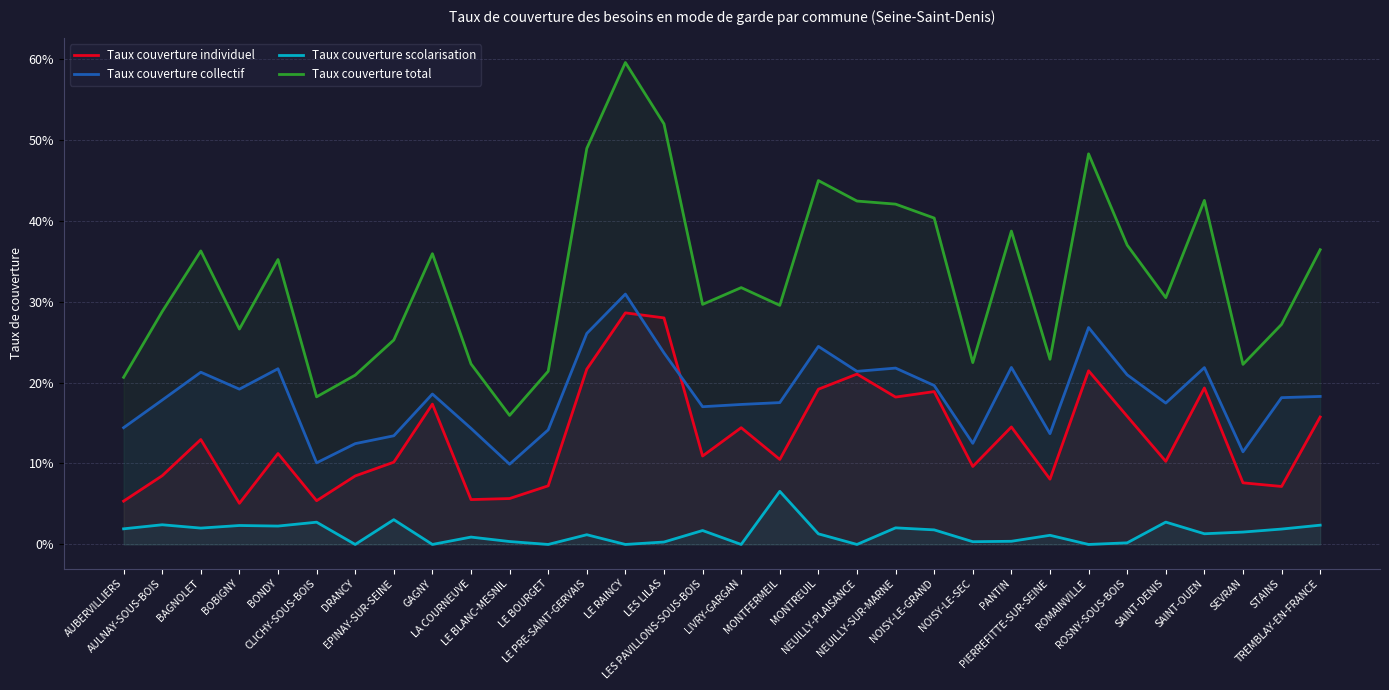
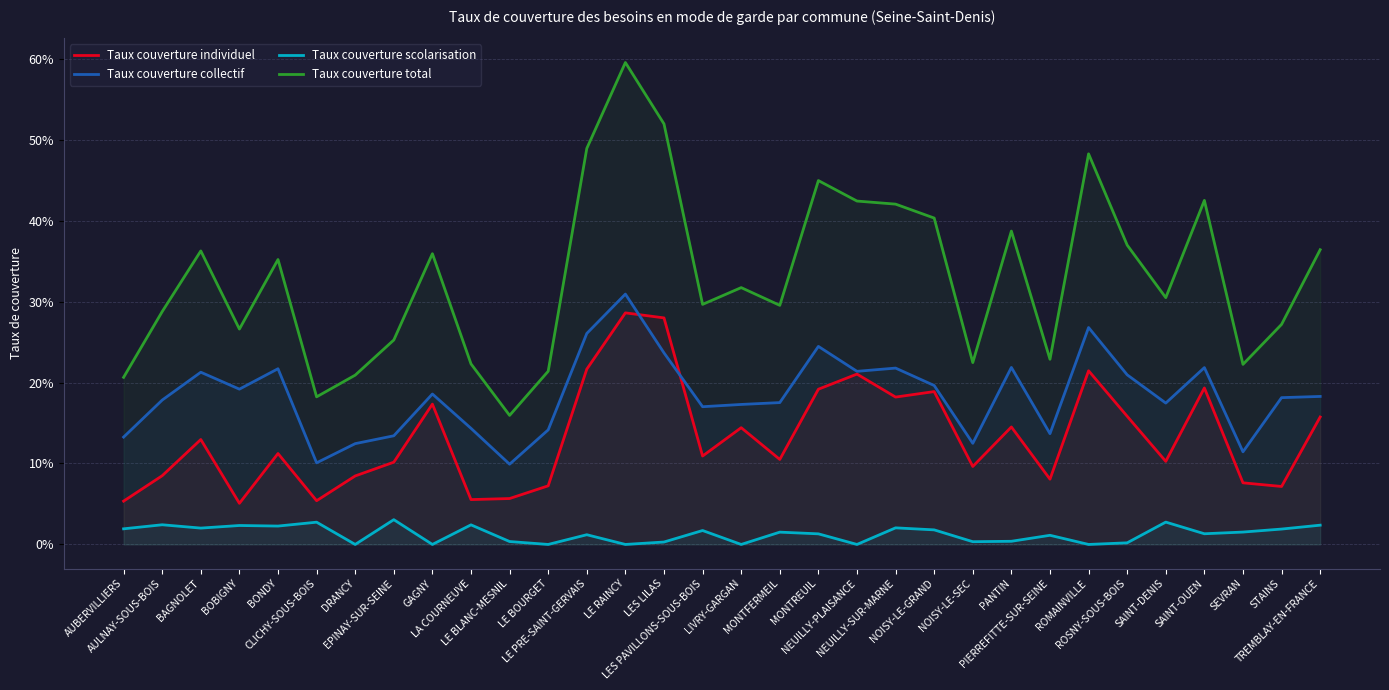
Taux couverture collectif, AUBERVILLIERS: 14% -> 13%
Taux couverture scolarisation, LA COURNEUVE: 1% -> 2%
Taux couverture scolarisation, MONTFERMEIL: 7% -> 2%
